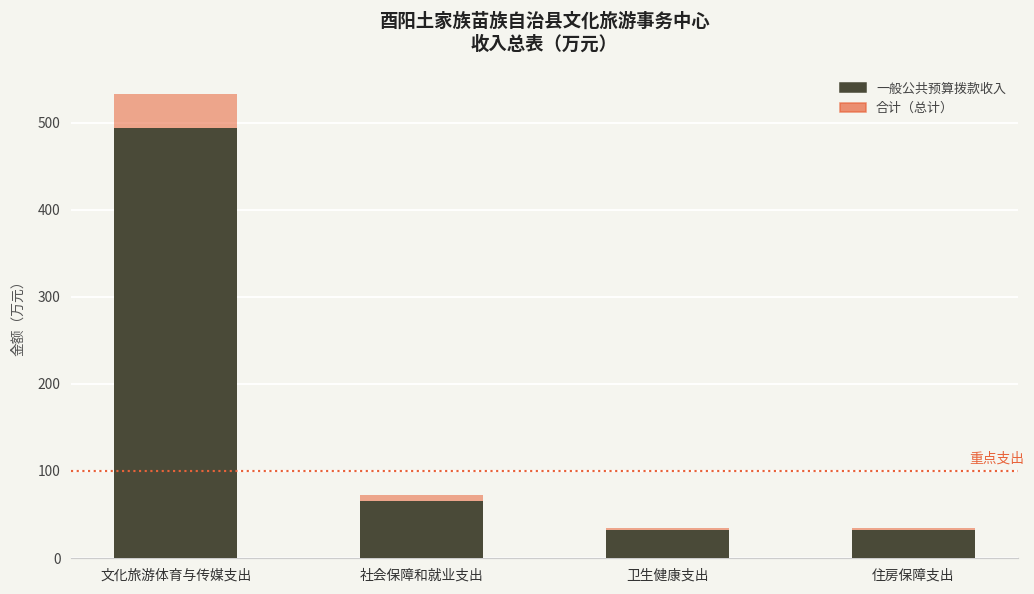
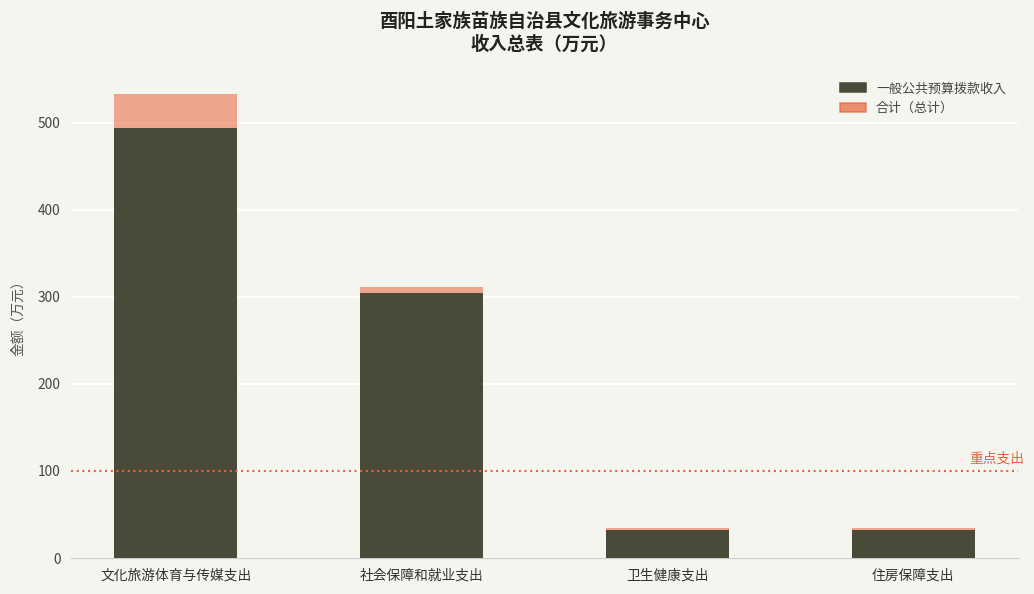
一般公共预算拨款收入, 社会保障和就业支出: 70 -> 310
